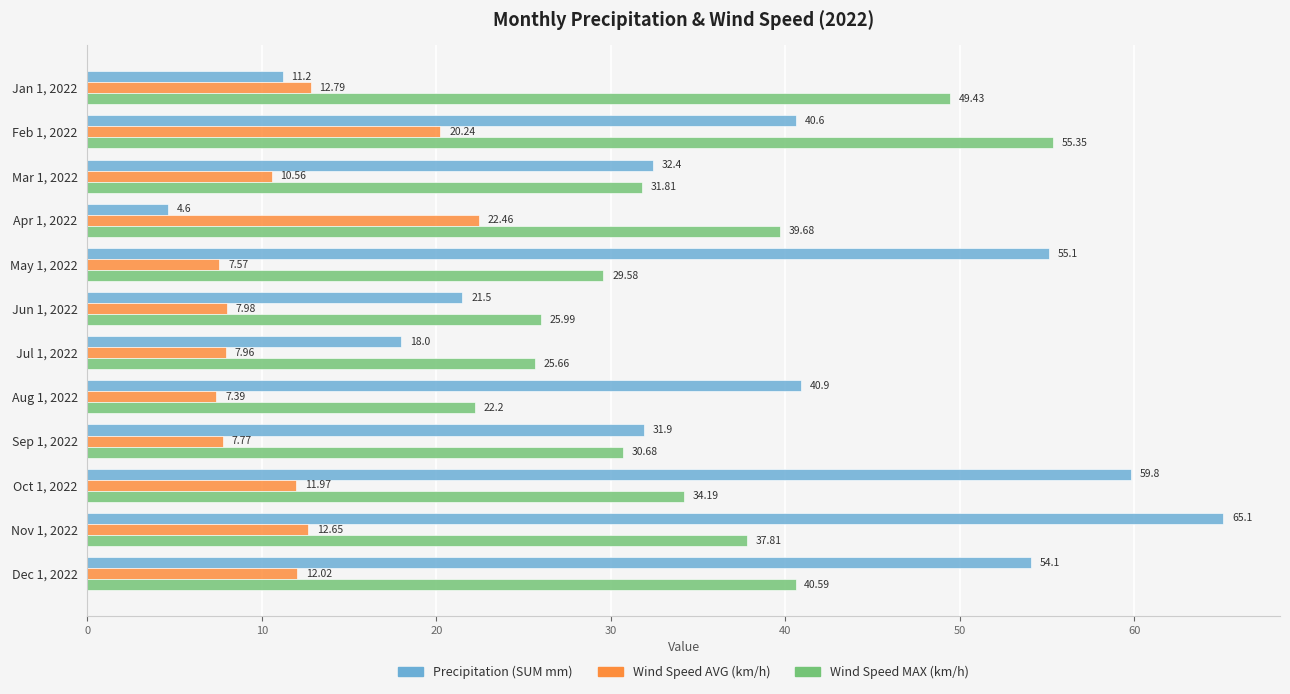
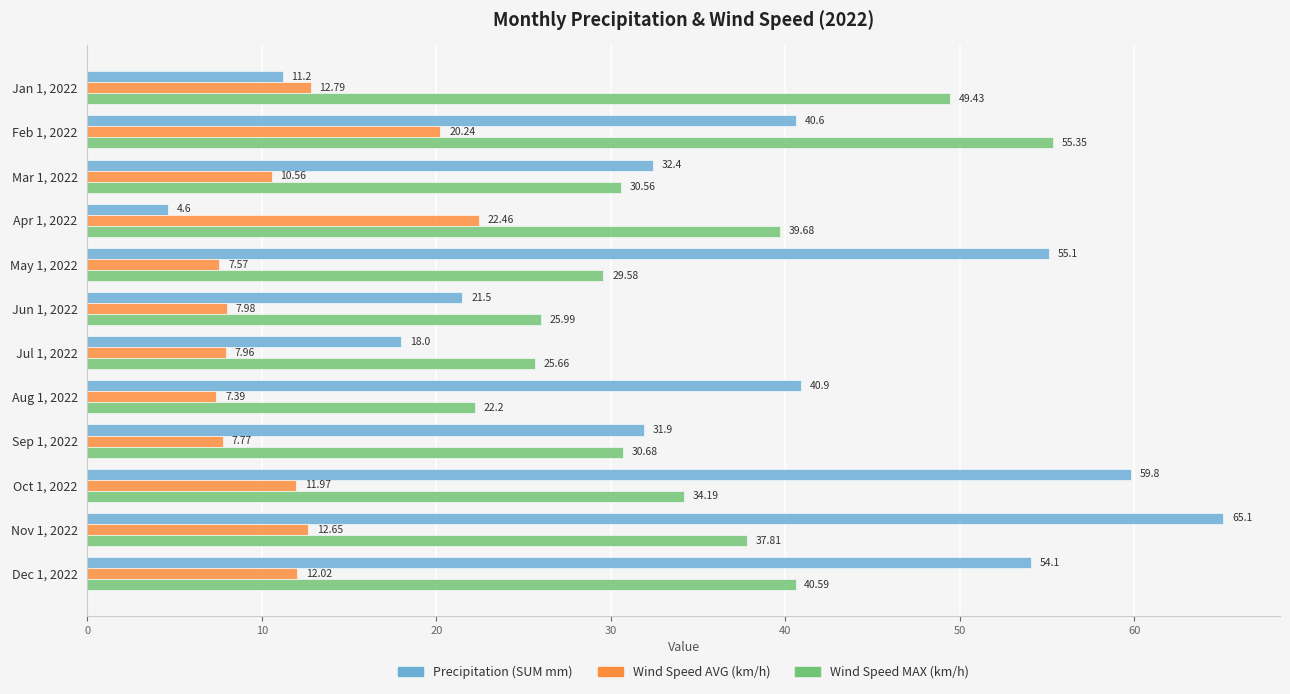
Wind Speed MAX (km/h), Mar 1, 2022: 31.81 -> 30.56
